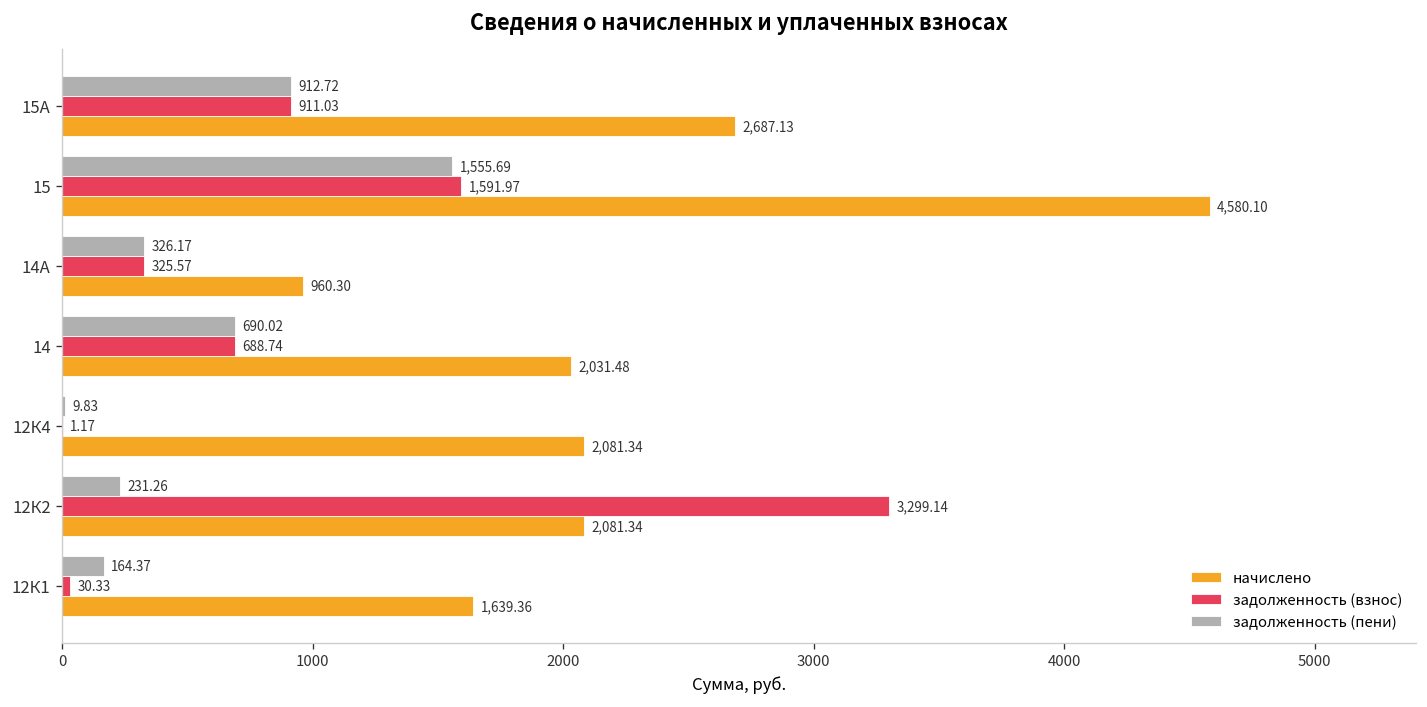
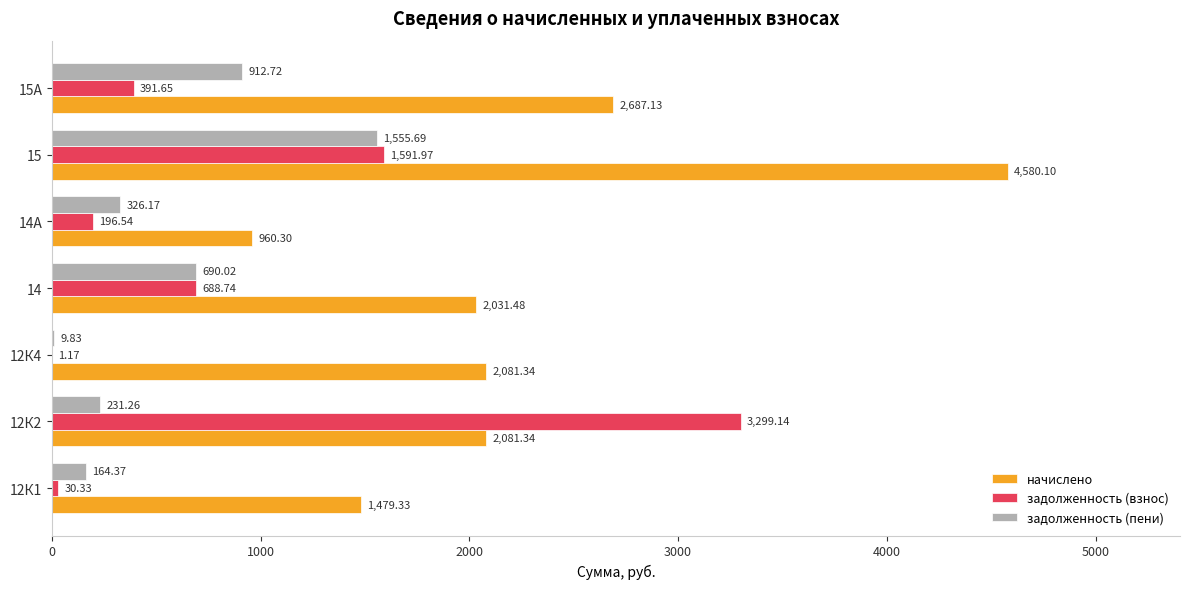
задолженность (взнос), 15А: 911.03 -> 391.65
задолженность (взнос), 14А: 325.57 -> 196.54
начислено, 12К1: 1,639.36 -> 1,479.33
